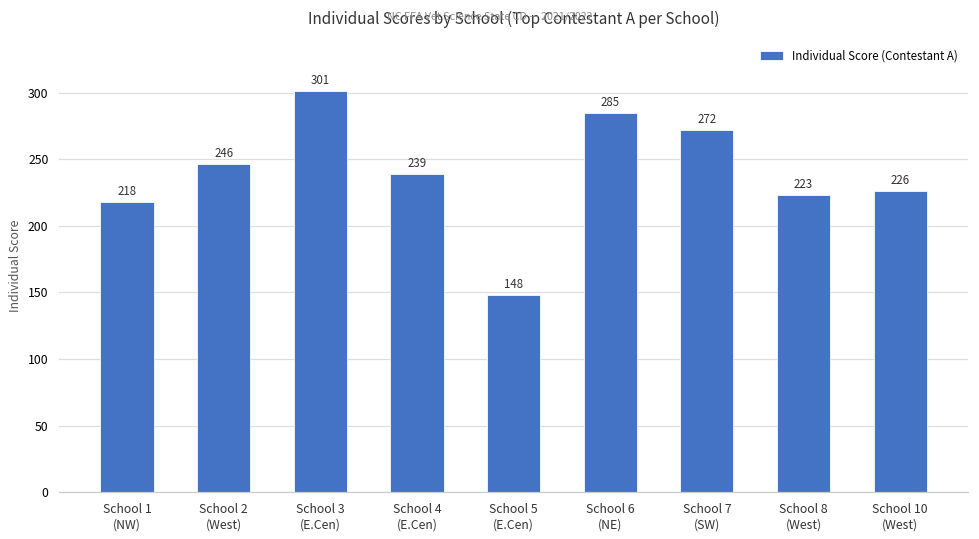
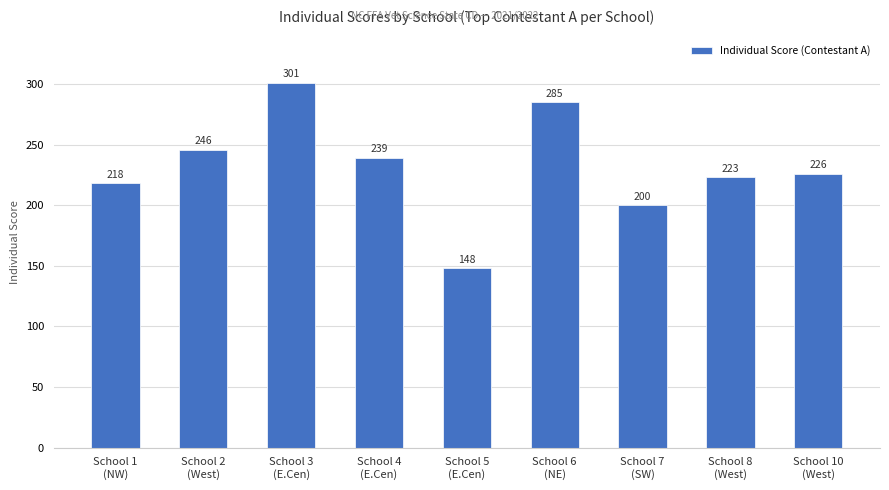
School 7 (SW): 272 -> 200
